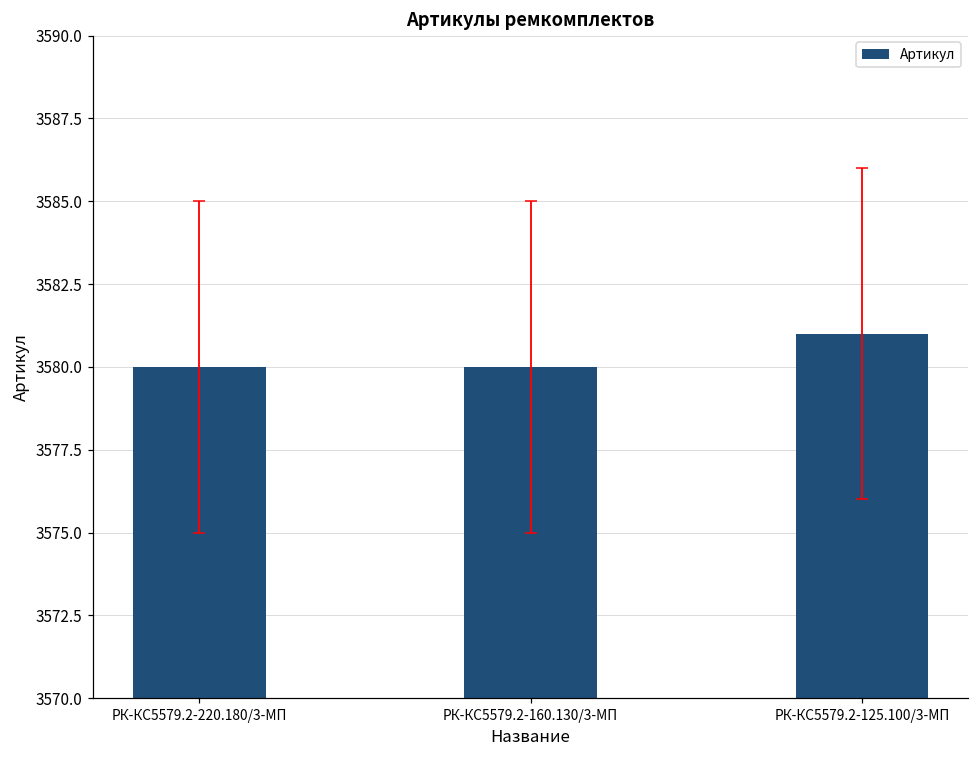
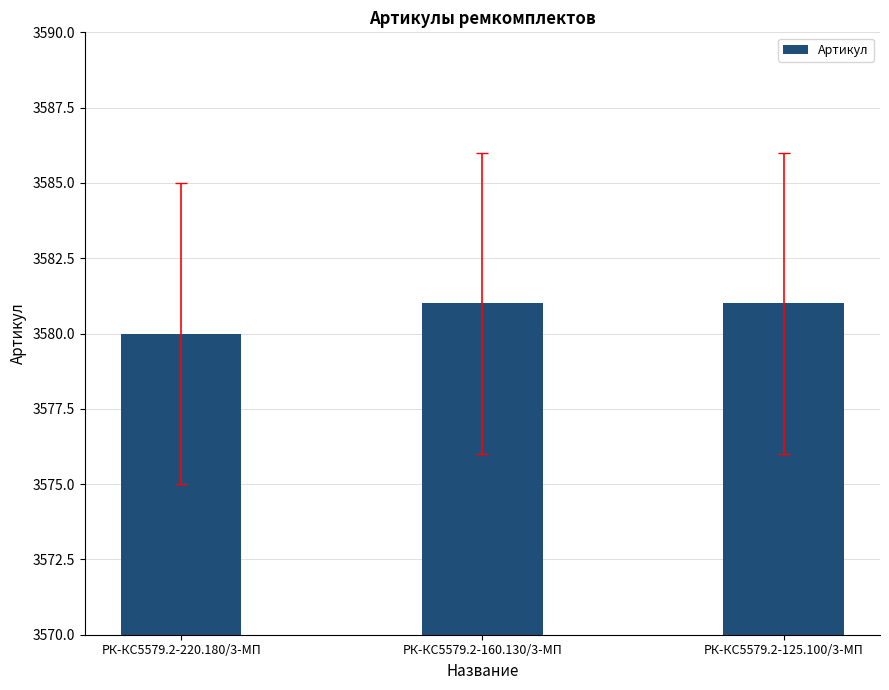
Артикул, РК-КС5579.2-160.130/3-МП: 3580 -> 3581
